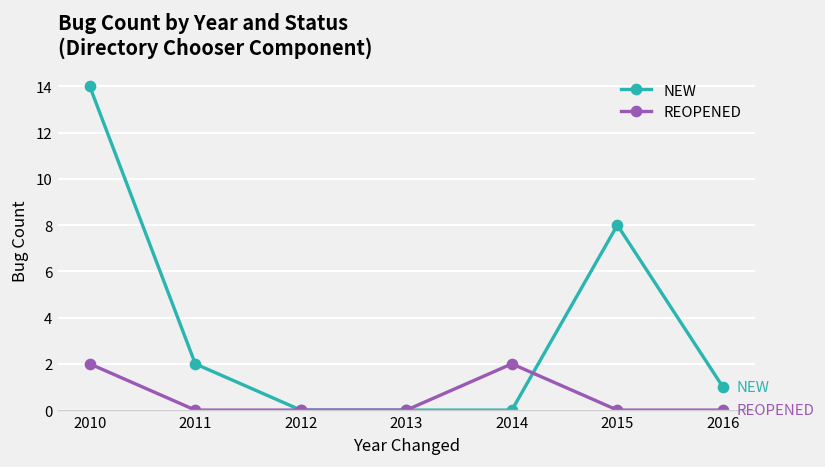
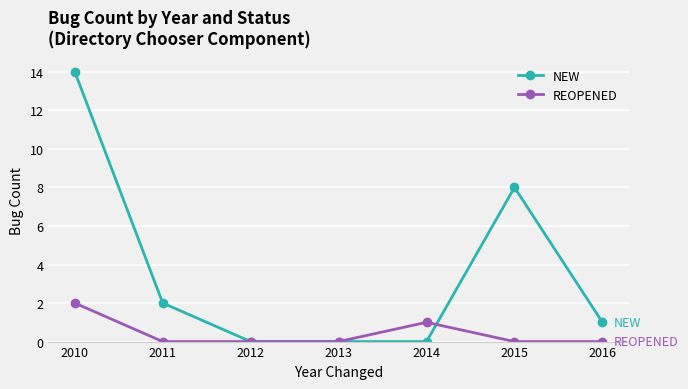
REOPENED, 2014: 2 -> 1
